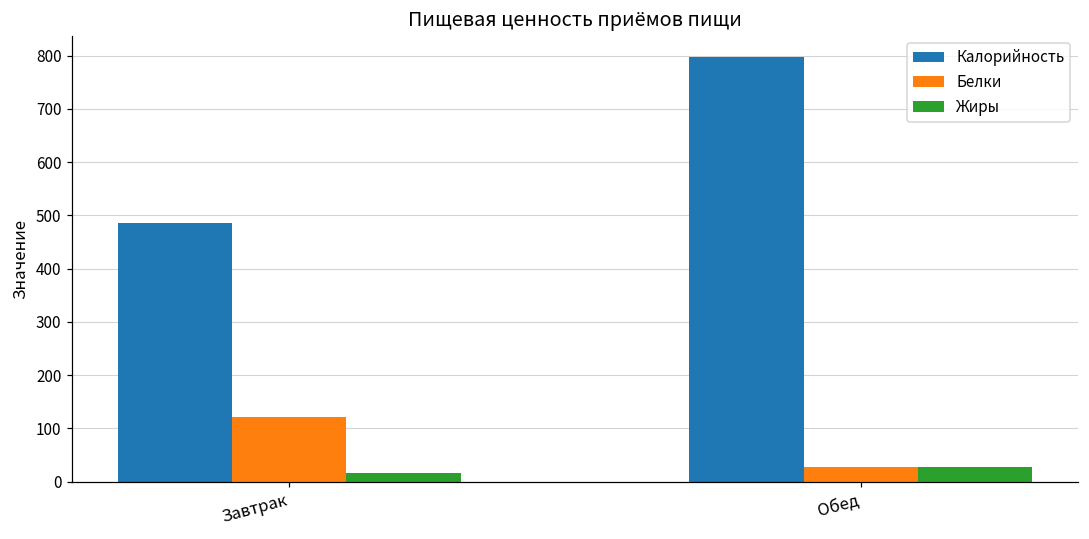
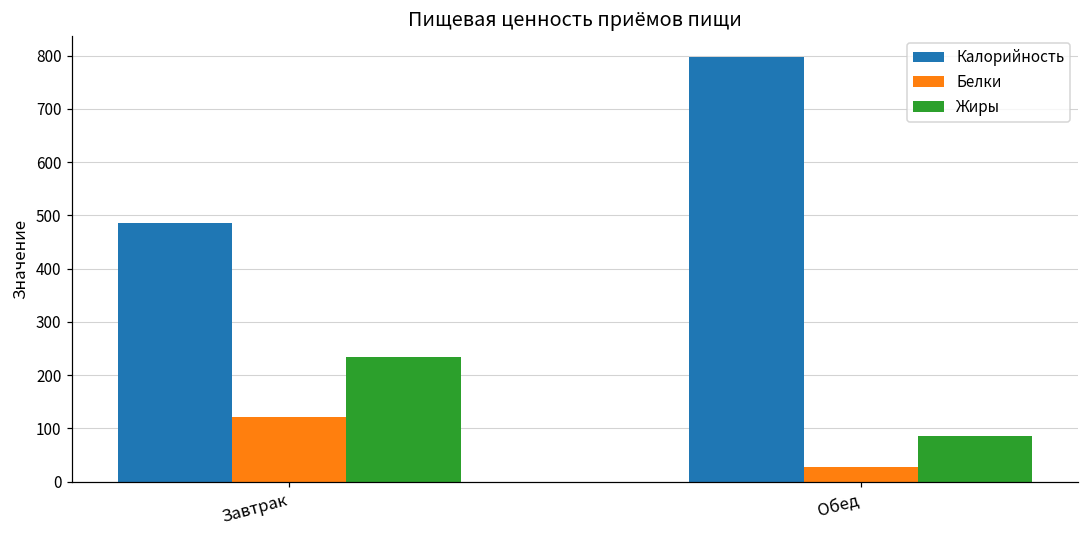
Жиры, Завтрак: 20 -> 240
Жиры, Обед: 30 -> 90
